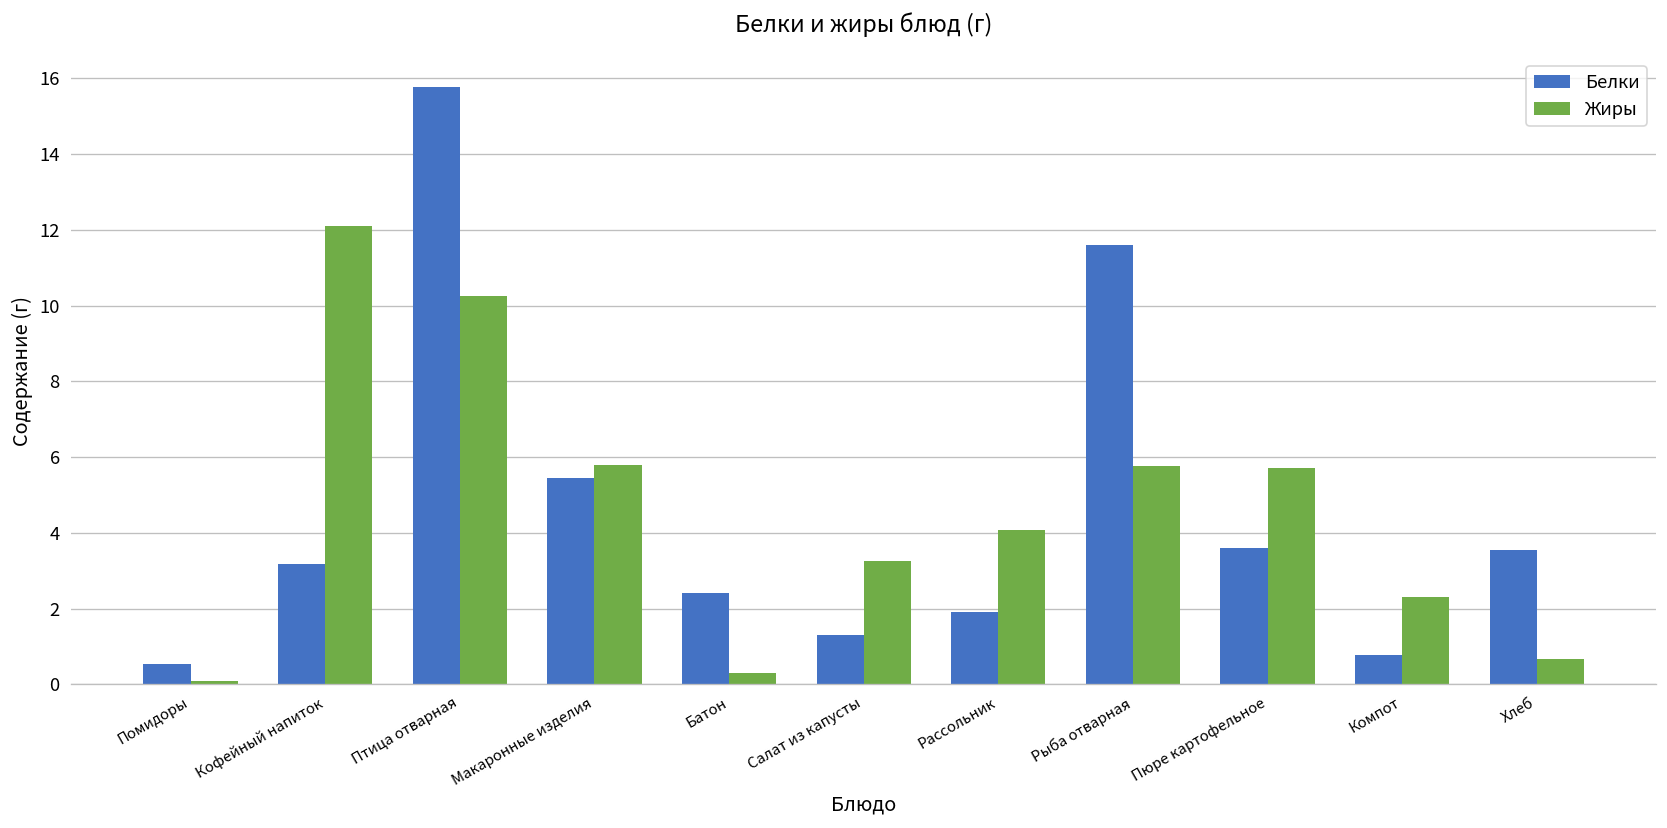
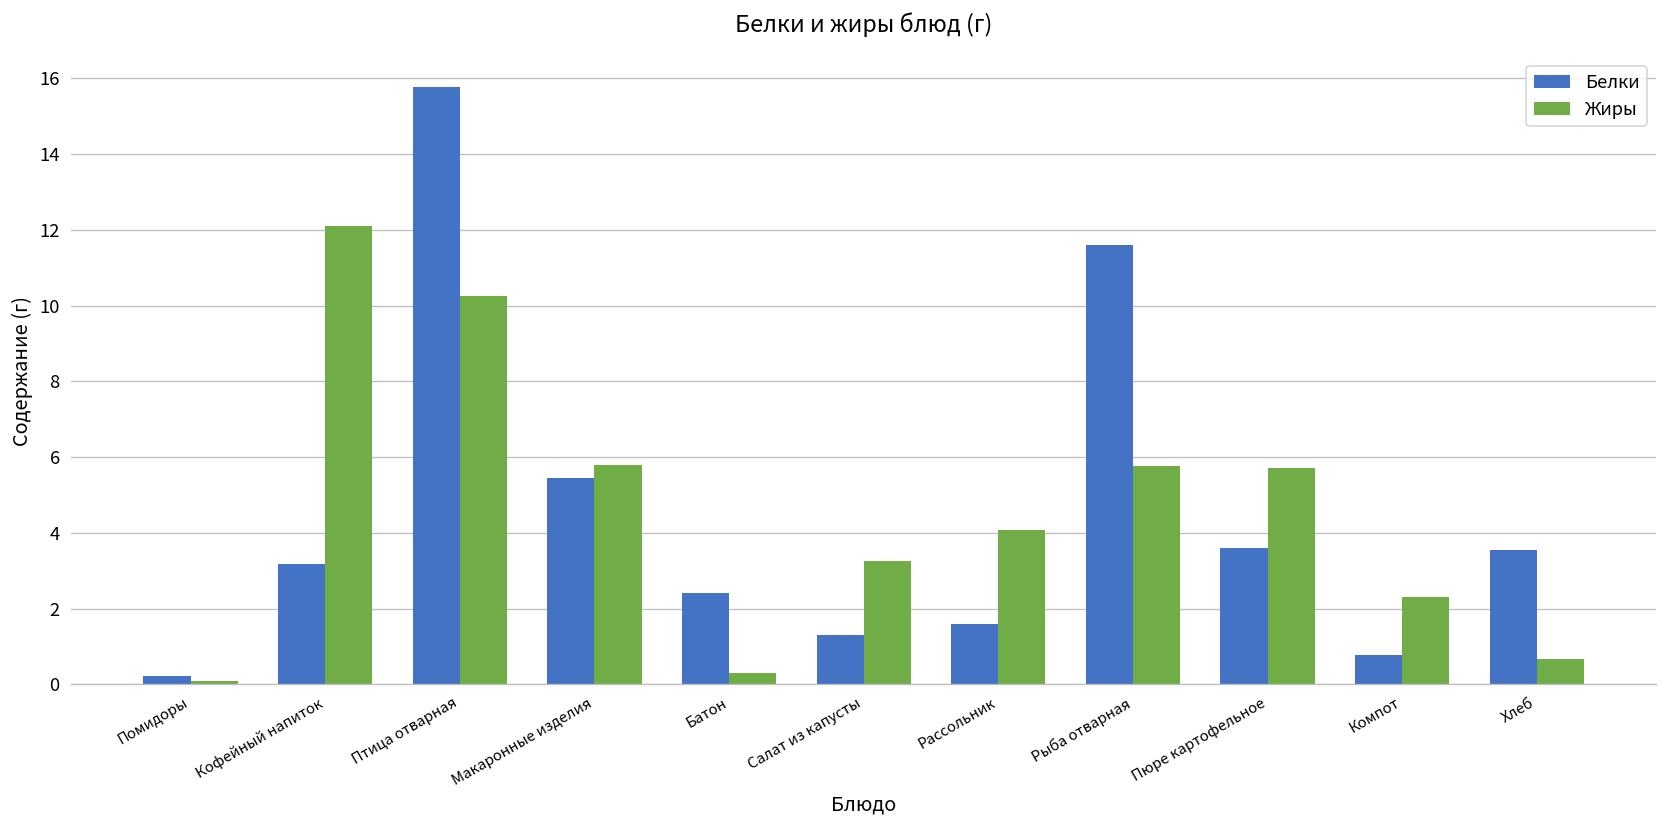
Белки, Помидоры: 0.6 -> 0.2
Белки, Рассольник: 1.9 -> 1.6
